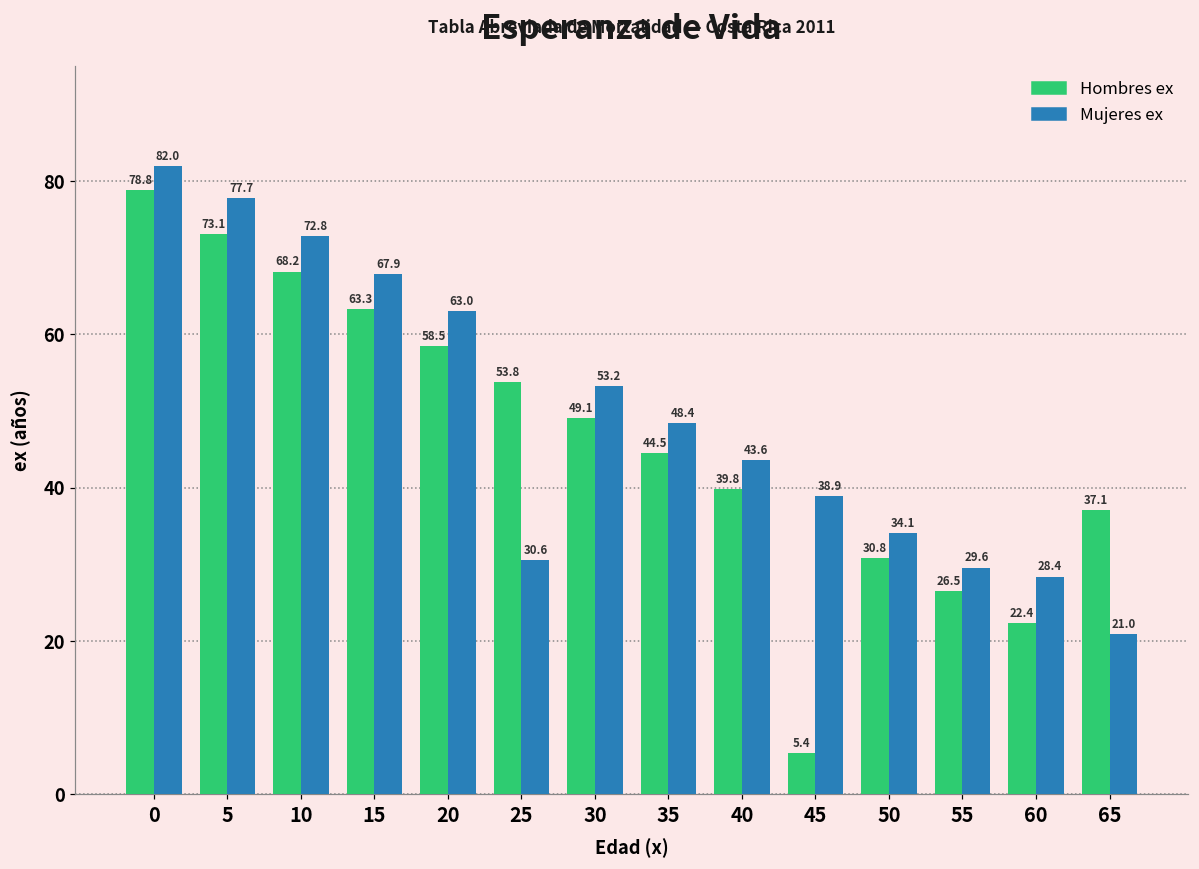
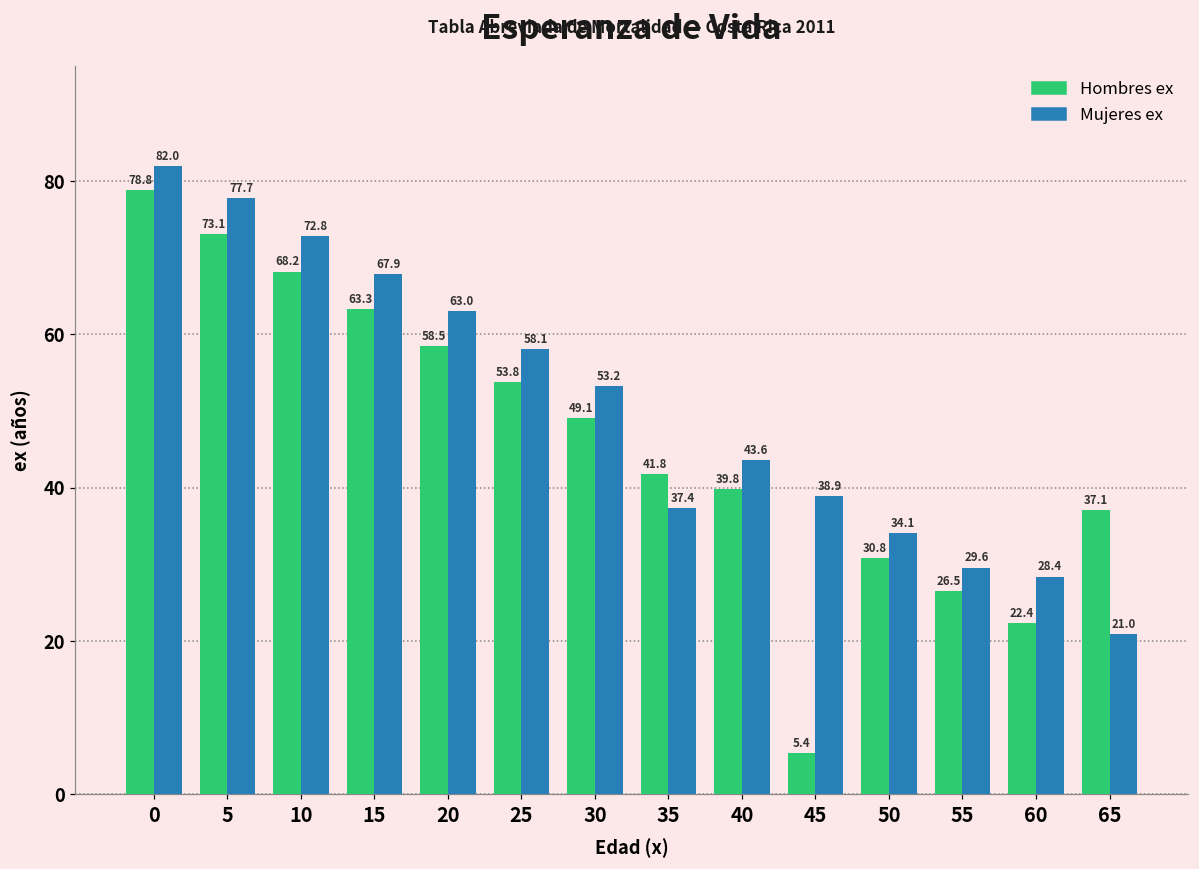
Mujeres ex, 25: 30.6 -> 58.1
Hombres ex, 35: 44.5 -> 41.8
Mujeres ex, 35: 48.4 -> 37.4
